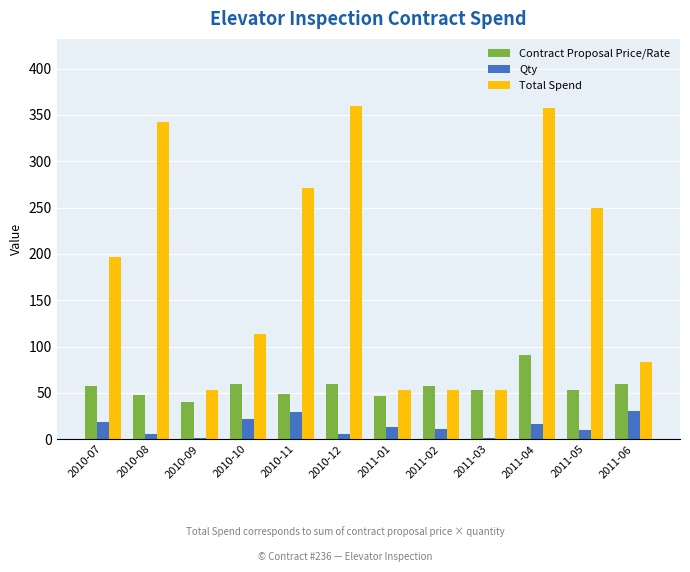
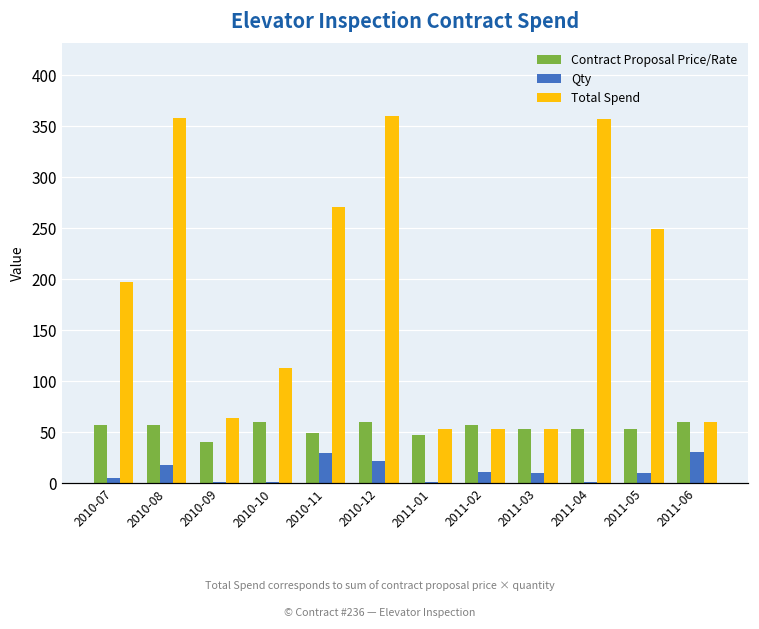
Qty, 2010-07: 20 -> 10
Contract Proposal Price/Rate, 2010-08: 50 -> 60
Qty, 2010-08: 10 -> 20
Total Spend, 2010-08: 340 -> 360
Total Spend, 2010-09: 50 -> 60
Qty, 2010-10: 20 -> 0
Qty, 2010-12: 10 -> 20
Qty, 2011-01: 10 -> 0
Qty, 2011-03: 0 -> 10
Contract Proposal Price/Rate, 2011-04: 90 -> 50
Qty, 2011-04: 20 -> 0
Total Spend, 2011-06: 80 -> 60
